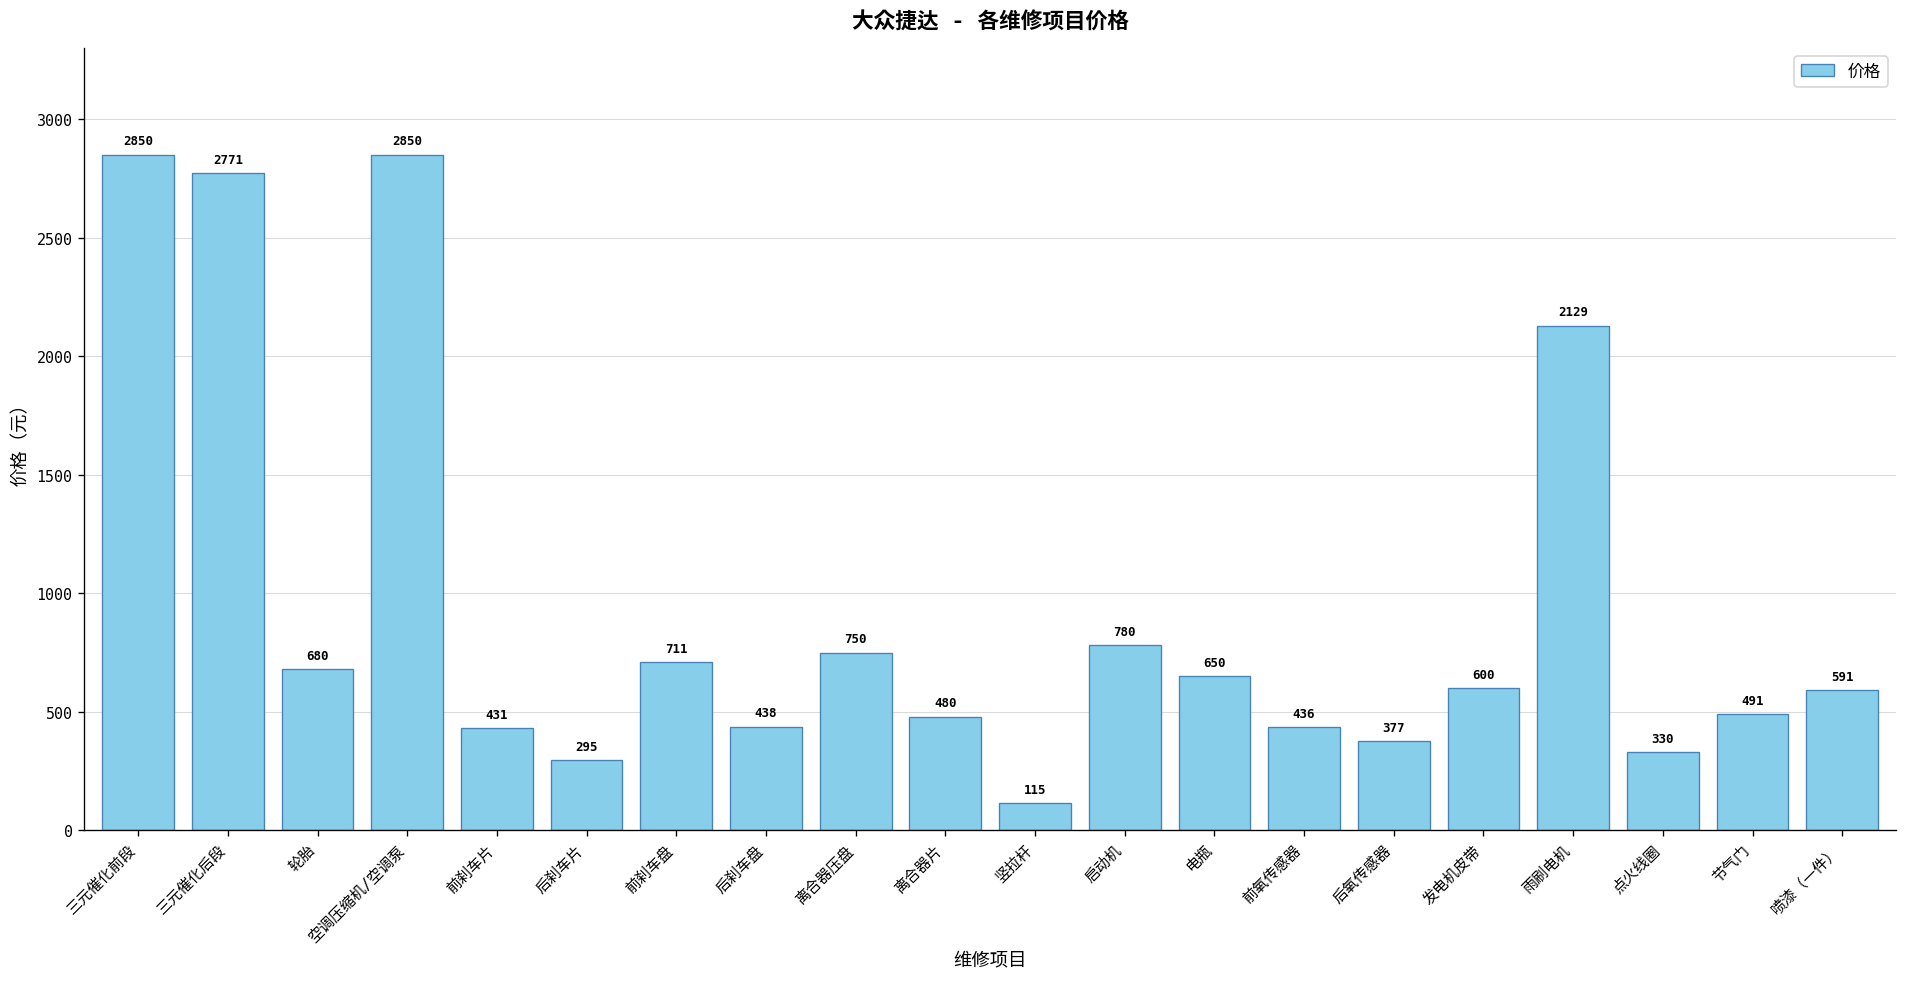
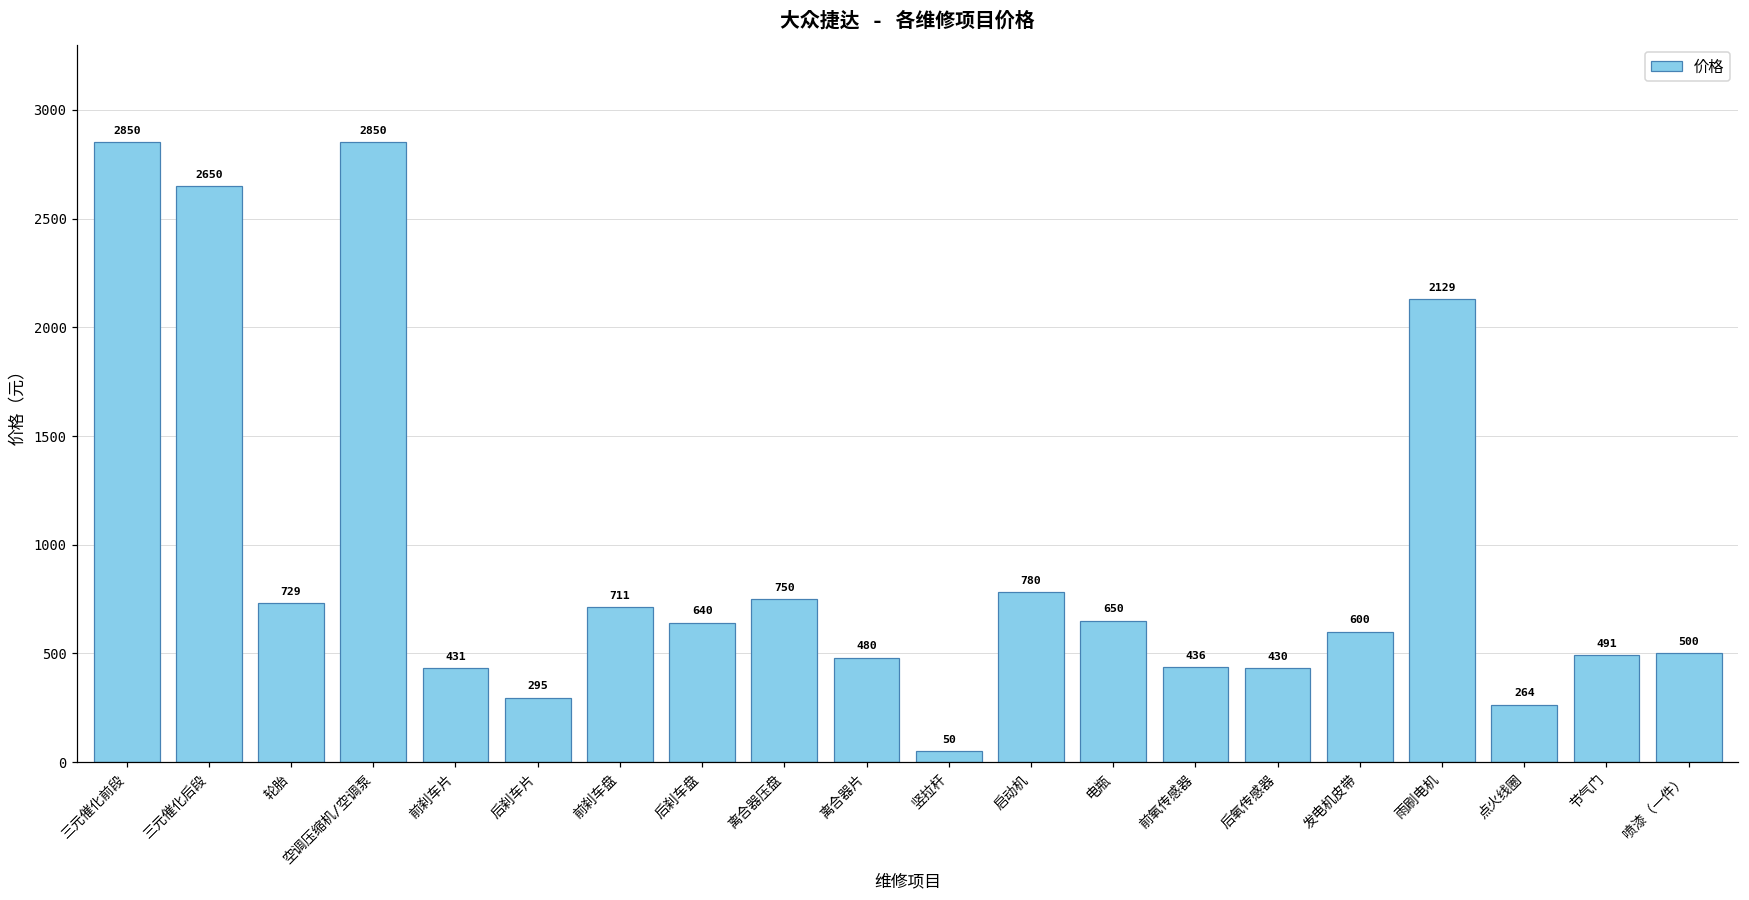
三元催化后段: 2771 -> 2650
轮胎: 680 -> 729
后刹车盘: 438 -> 640
竖拉杆: 115 -> 50
后氧传感器: 377 -> 430
点火线圈: 330 -> 264
喷漆（一件）: 591 -> 500
